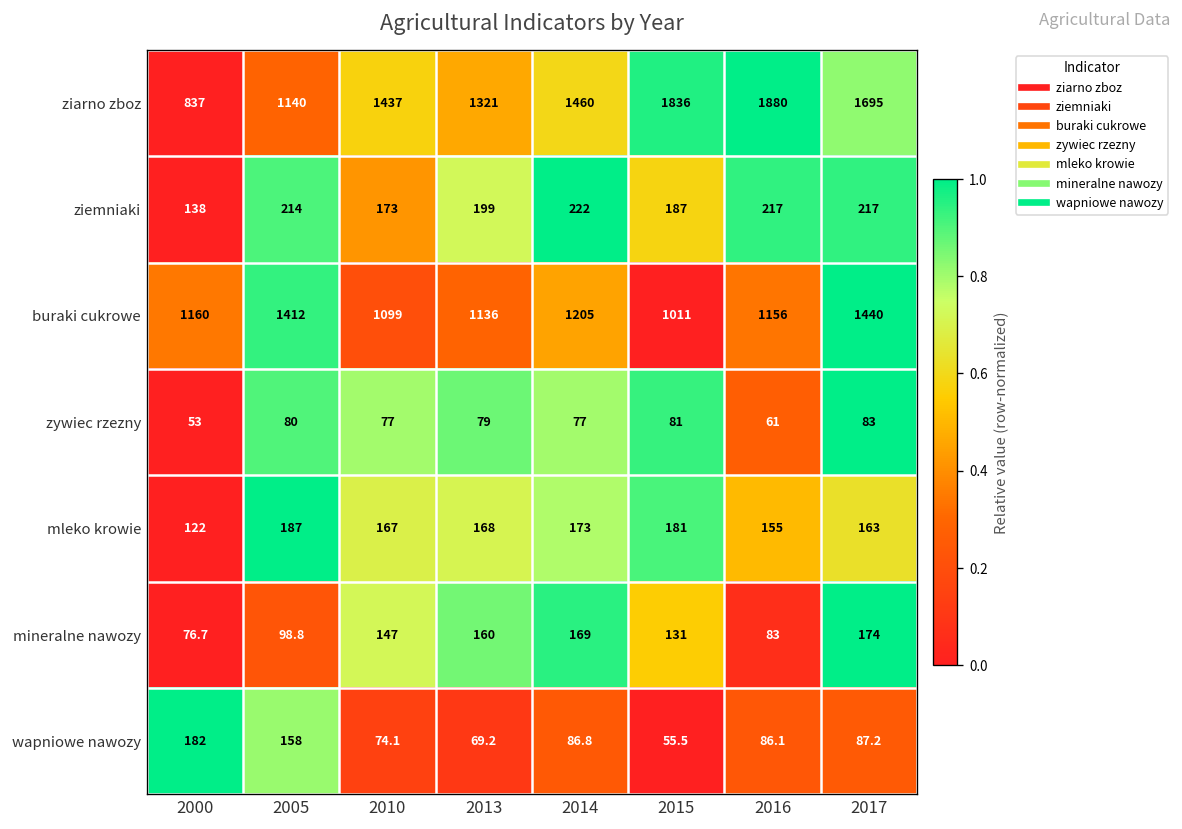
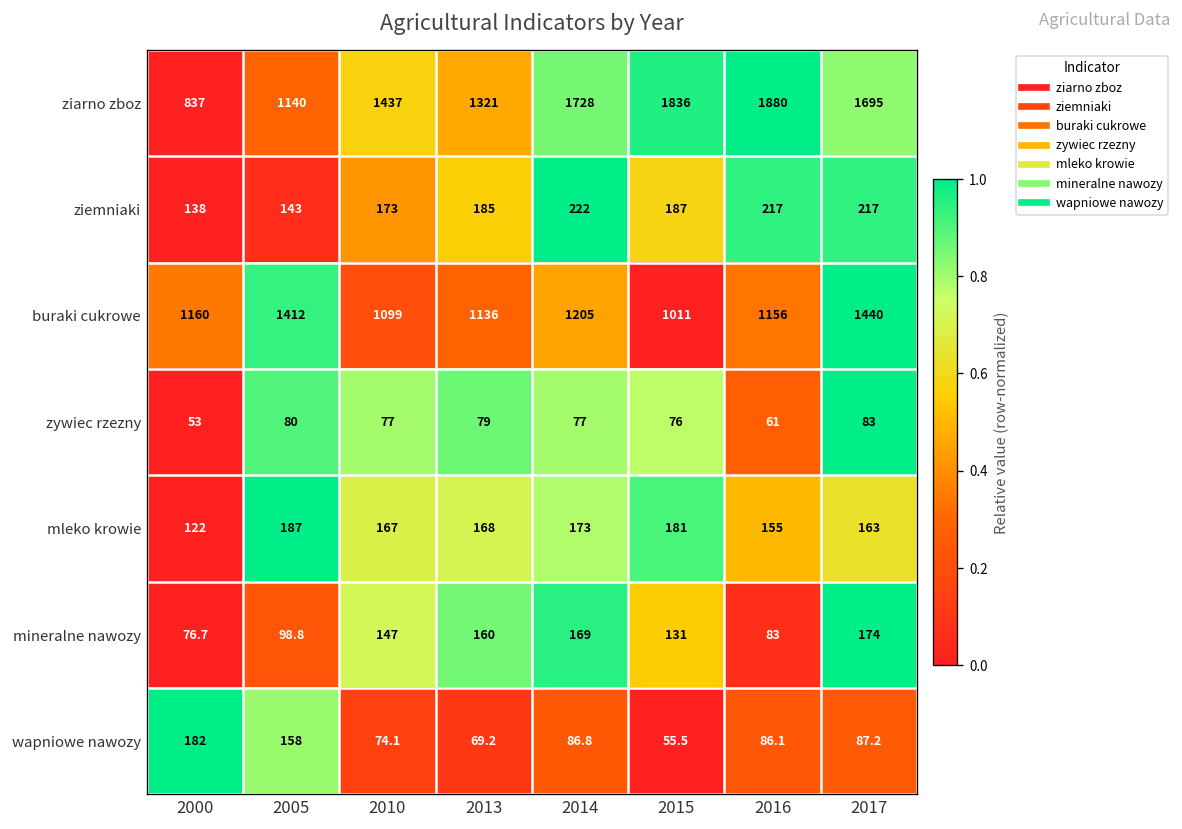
ziarno zboz, 2014: 1460 -> 1728
ziemniaki, 2005: 214 -> 143
ziemniaki, 2013: 199 -> 185
zywiec rzezny, 2015: 81 -> 76
